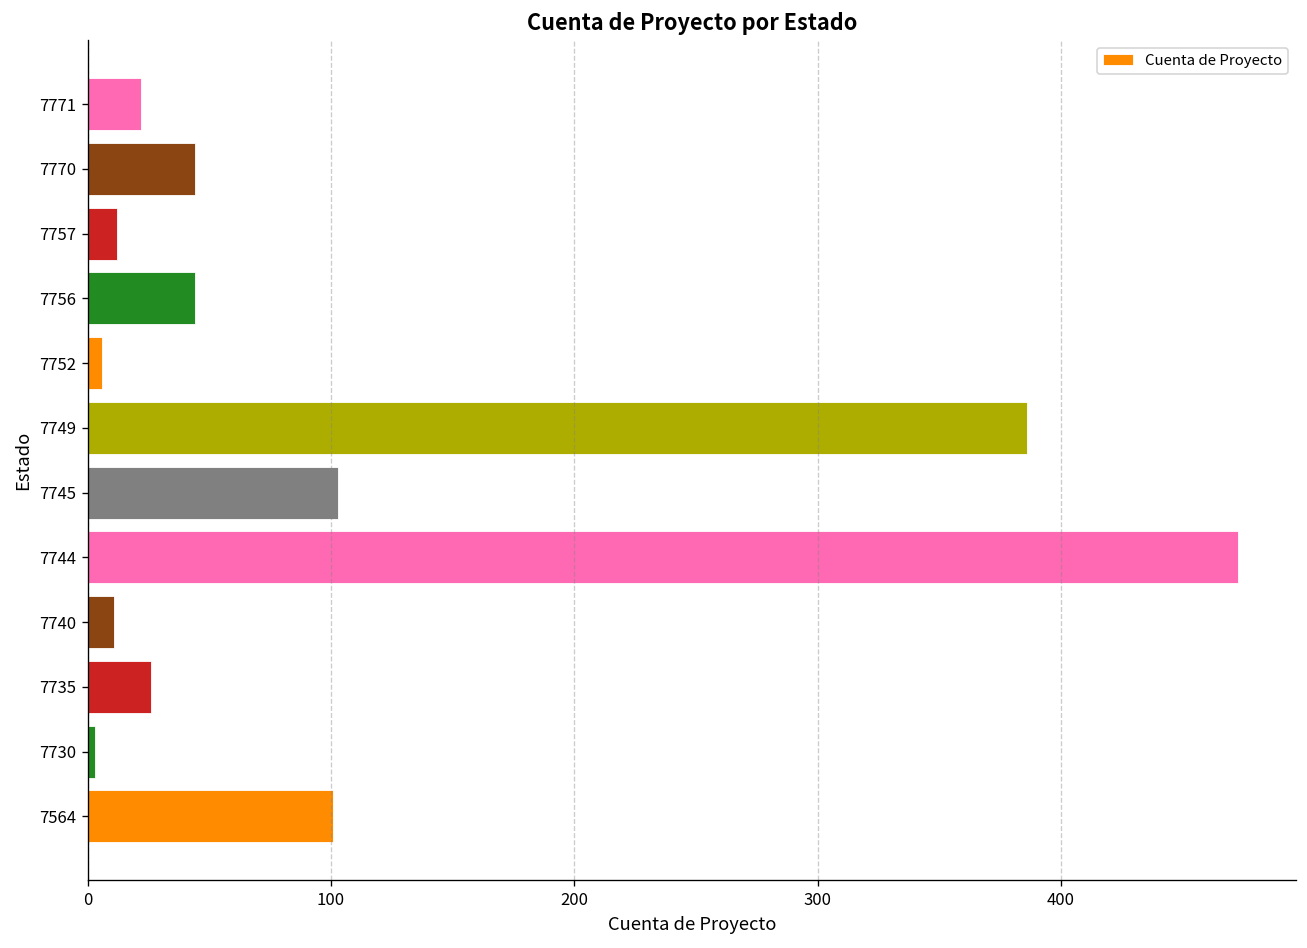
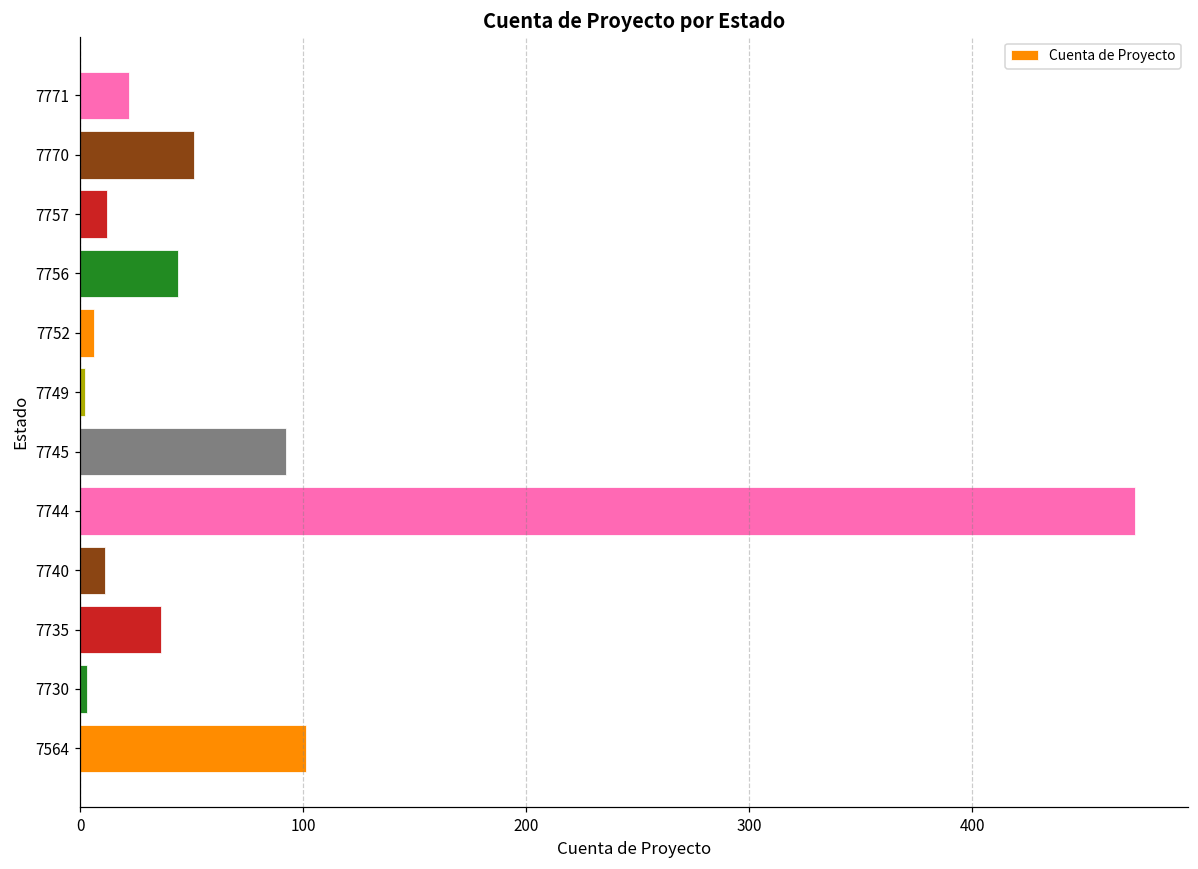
7770: 44 -> 51
7749: 386 -> 2
7745: 103 -> 92
7735: 26 -> 36
